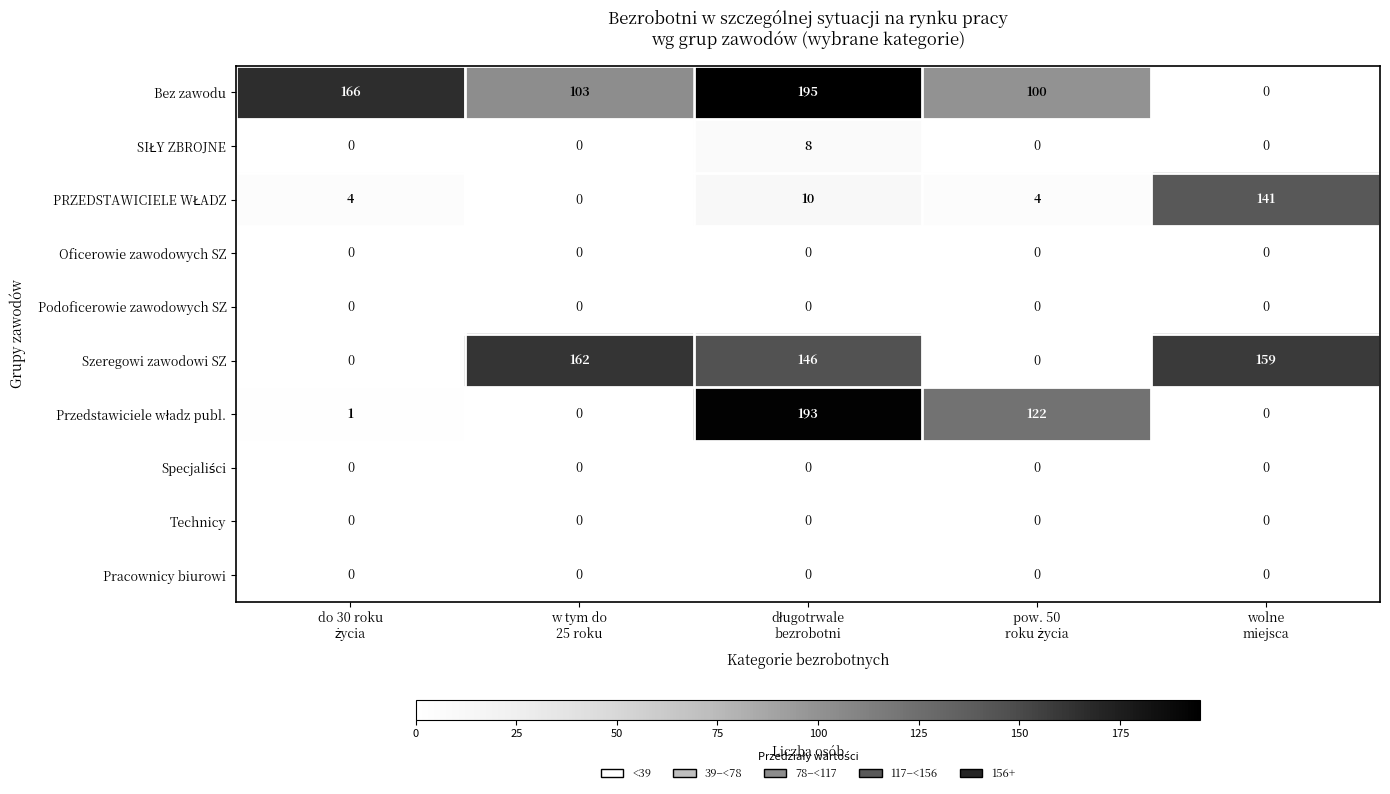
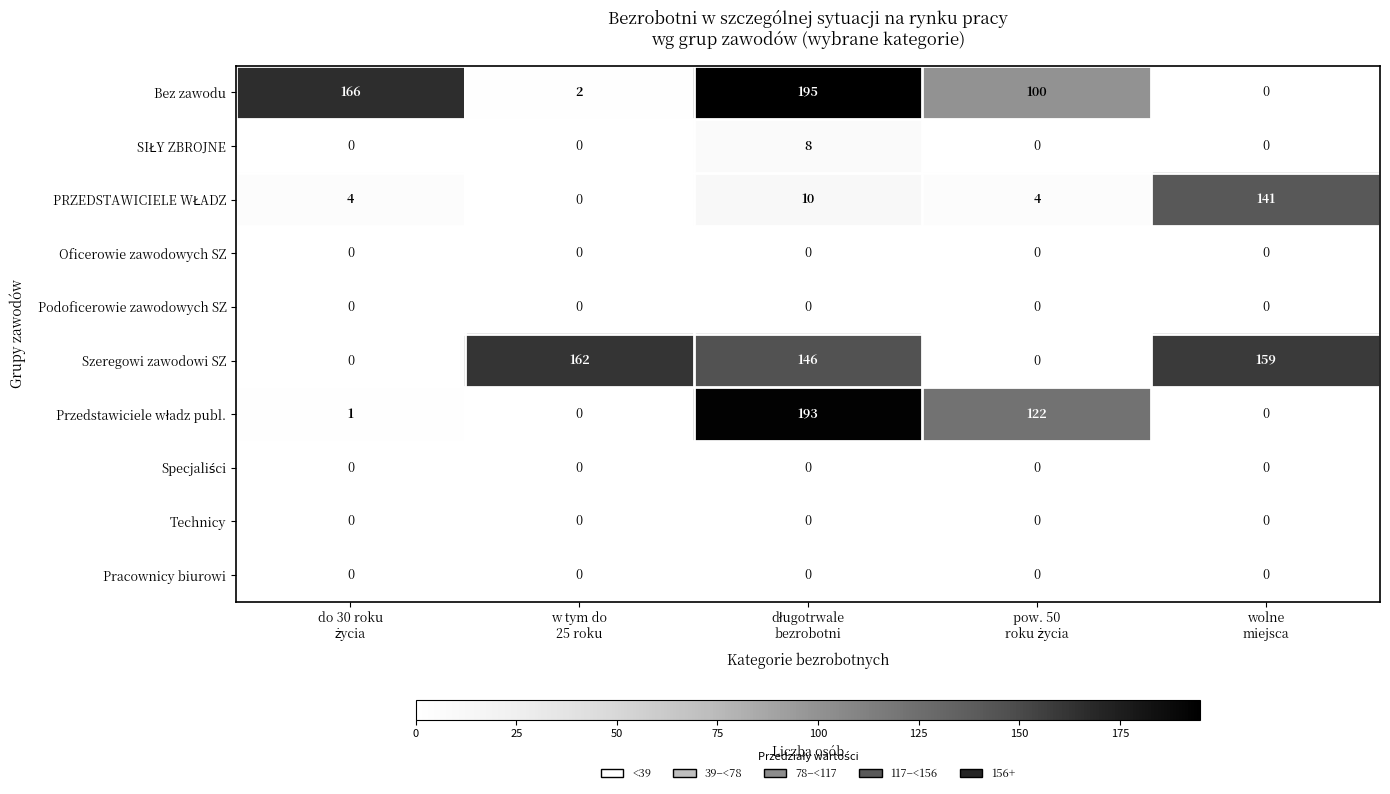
Bez zawodu, w tym do 25 roku: 103 -> 2
